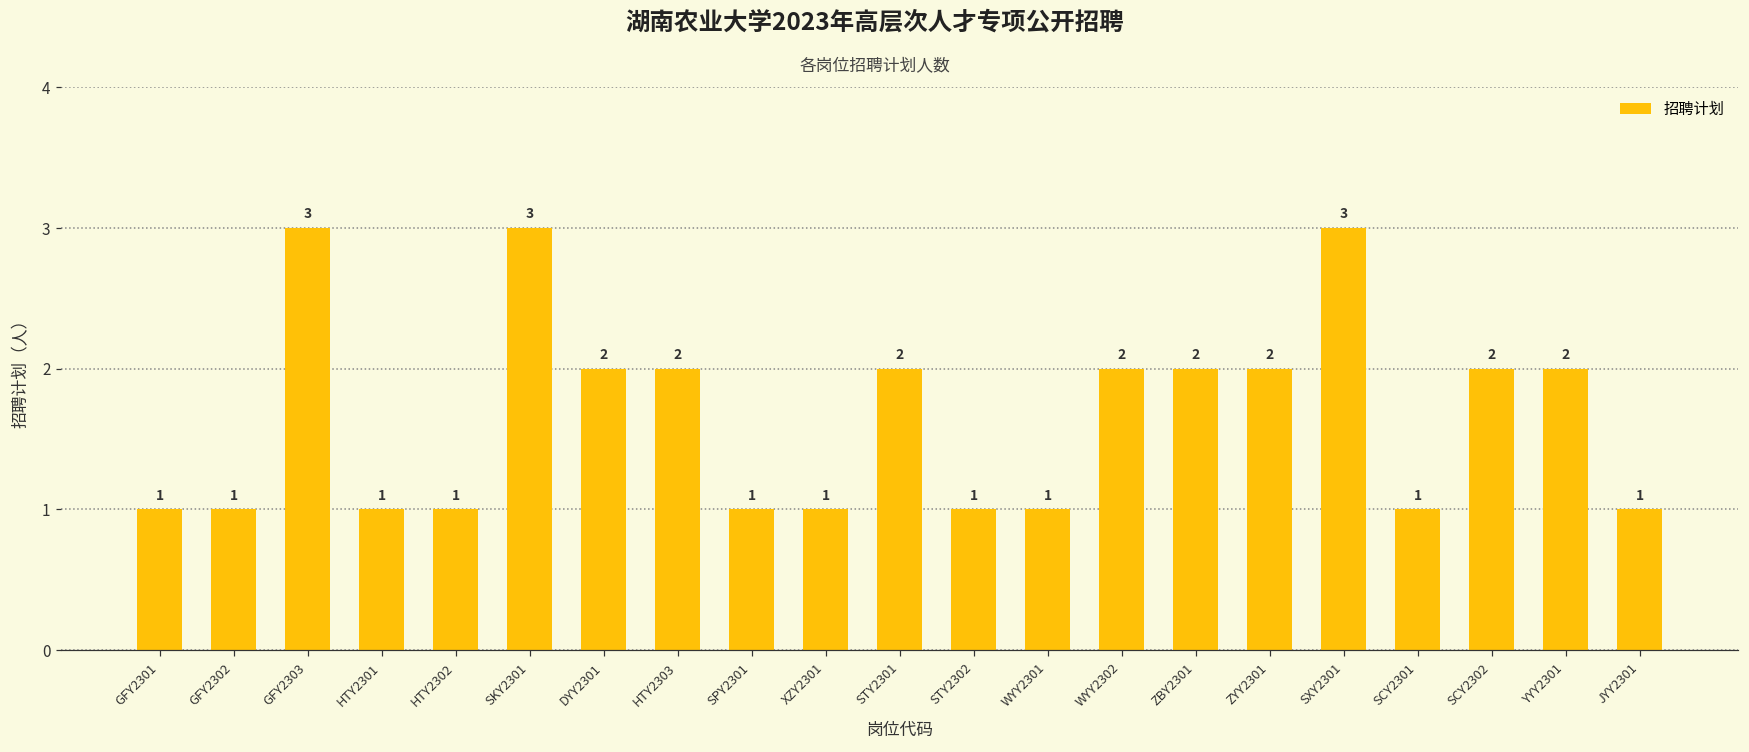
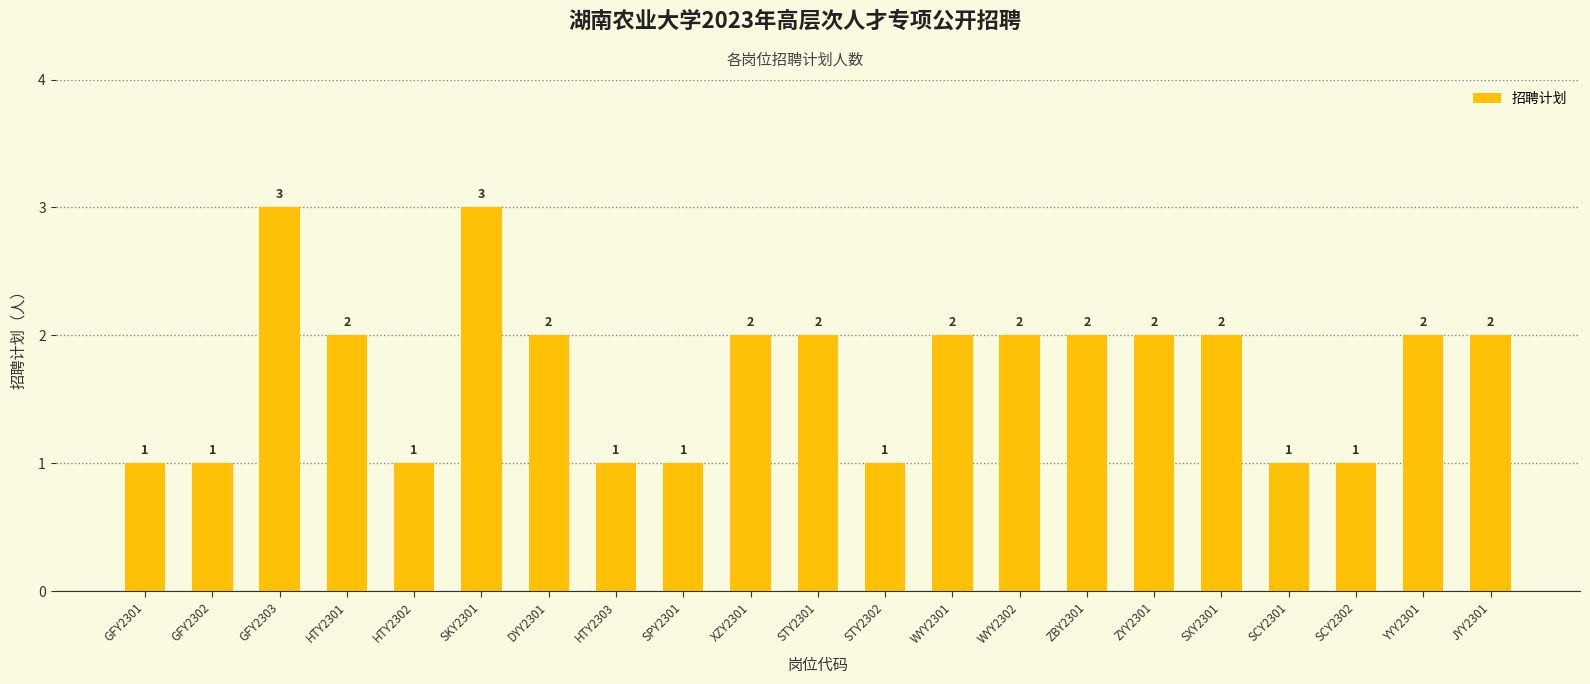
HTY2301: 1 -> 2
HTY2303: 2 -> 1
XZY2301: 1 -> 2
WYY2301: 1 -> 2
SXY2301: 3 -> 2
SCY2302: 2 -> 1
JYY2301: 1 -> 2
